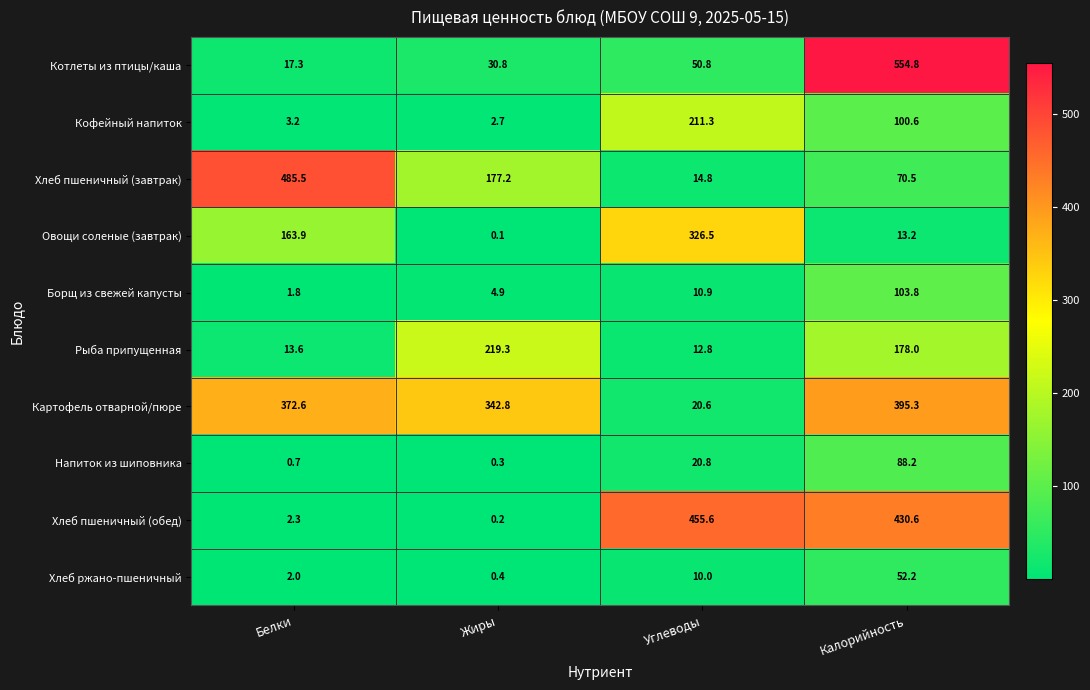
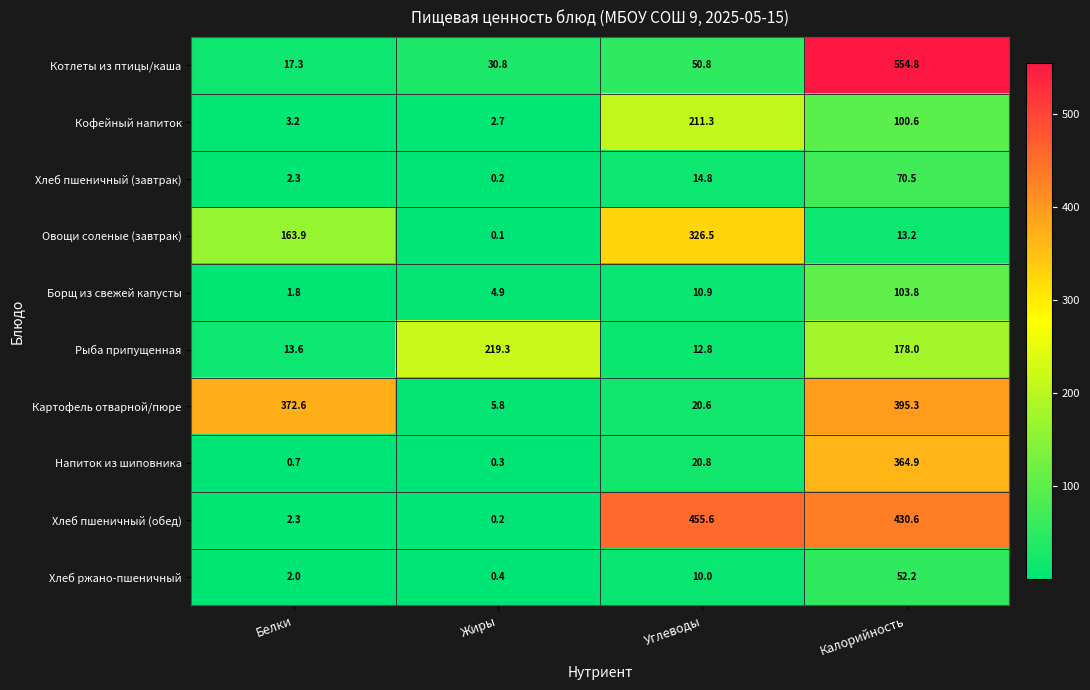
Хлеб пшеничный (завтрак), Белки: 485.5 -> 2.3
Хлеб пшеничный (завтрак), Жиры: 177.2 -> 0.2
Картофель отварной/пюре, Жиры: 342.8 -> 5.8
Напиток из шиповника, Калорийность: 88.2 -> 364.9
